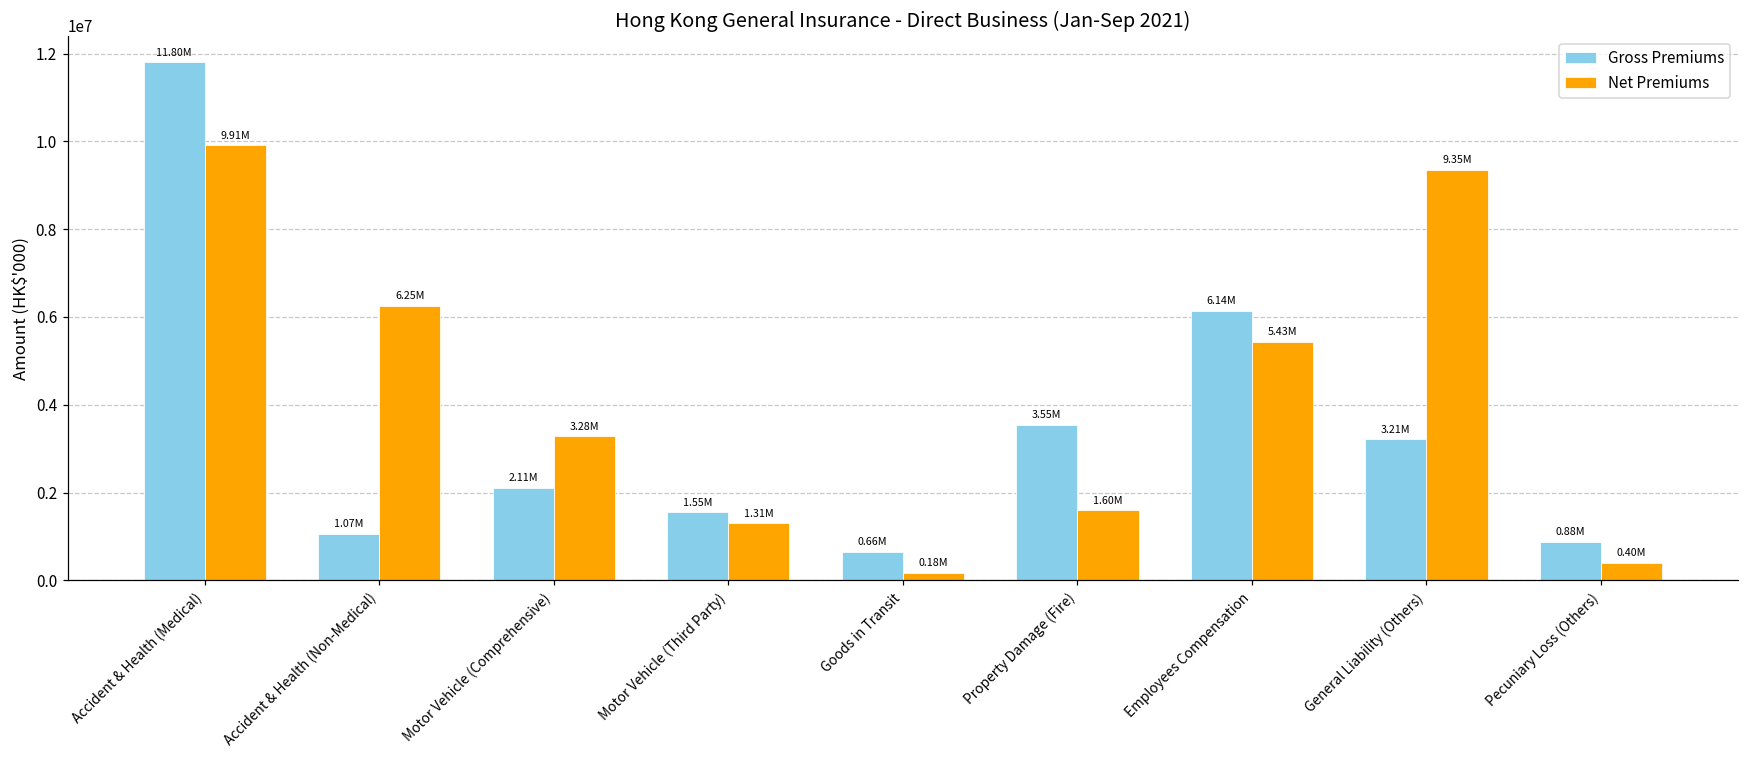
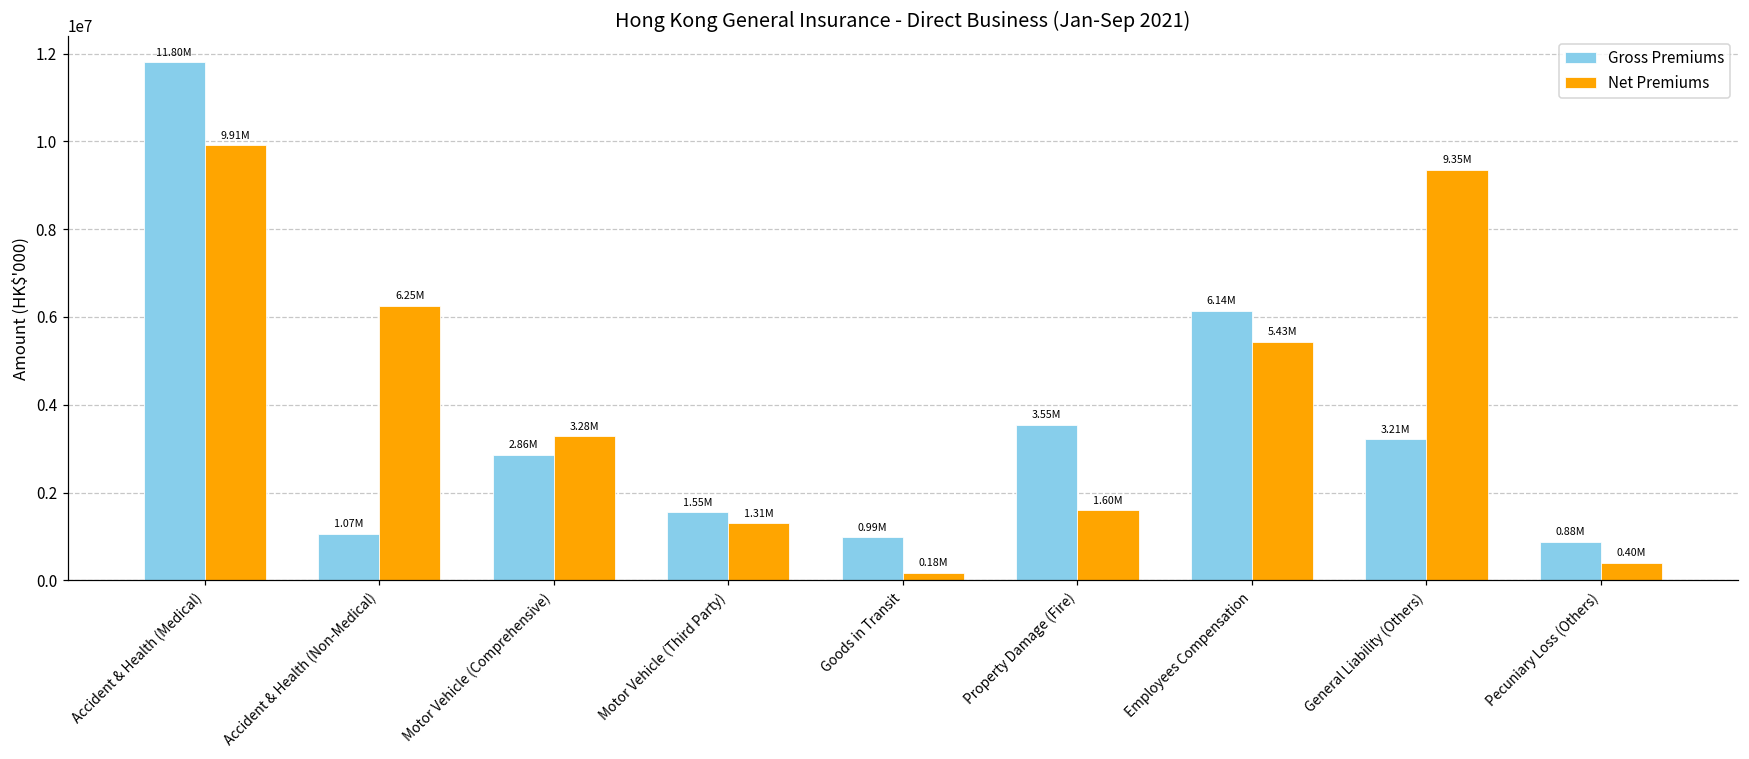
Gross Premiums, Motor Vehicle (Comprehensive): 2.11M -> 2.86M
Gross Premiums, Goods in Transit: 0.66M -> 0.99M
